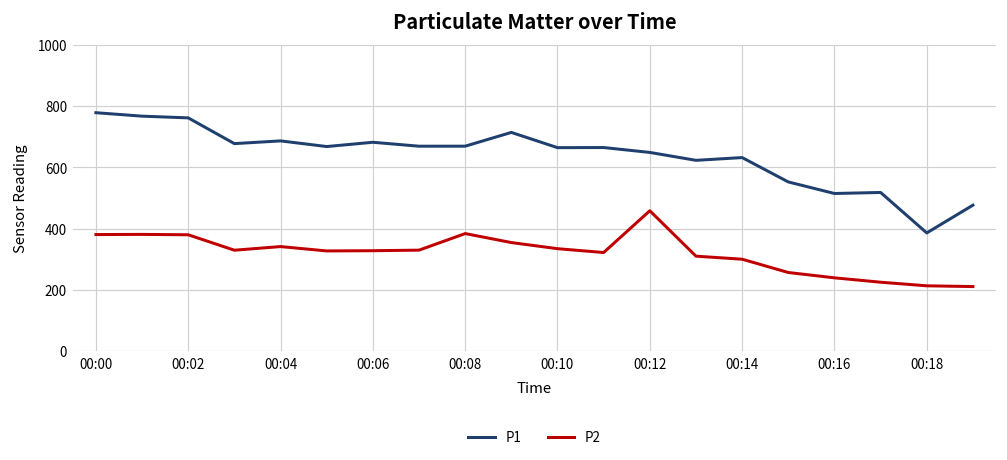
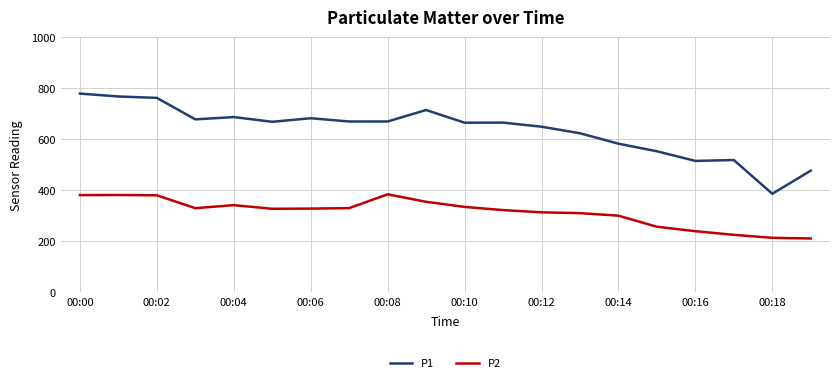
P2, 00:12: 460 -> 310
P1, 00:14: 630 -> 580
